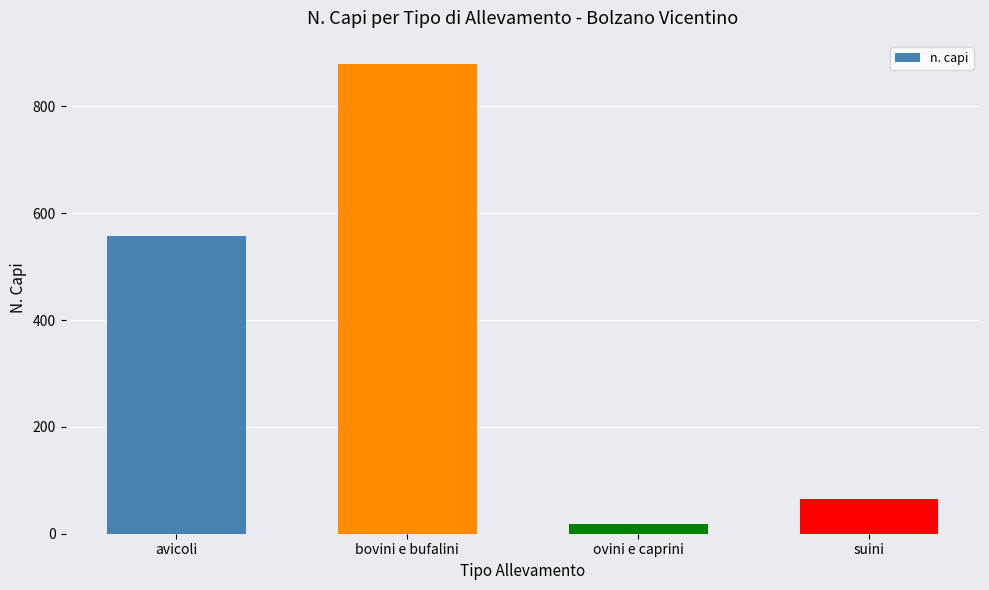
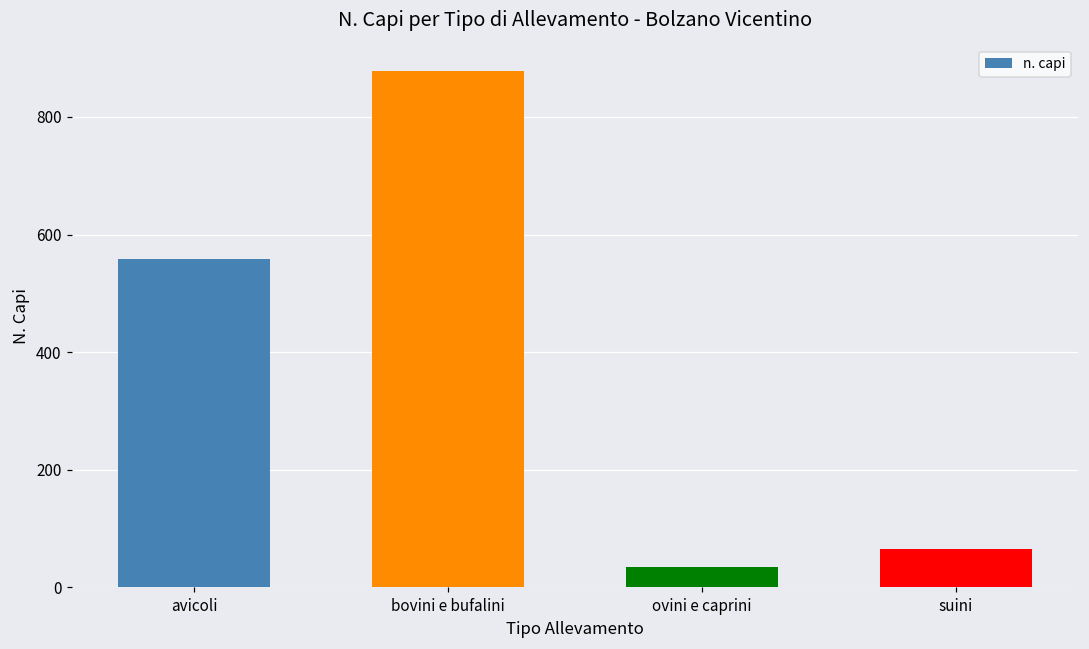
ovini e caprini: 20 -> 40
